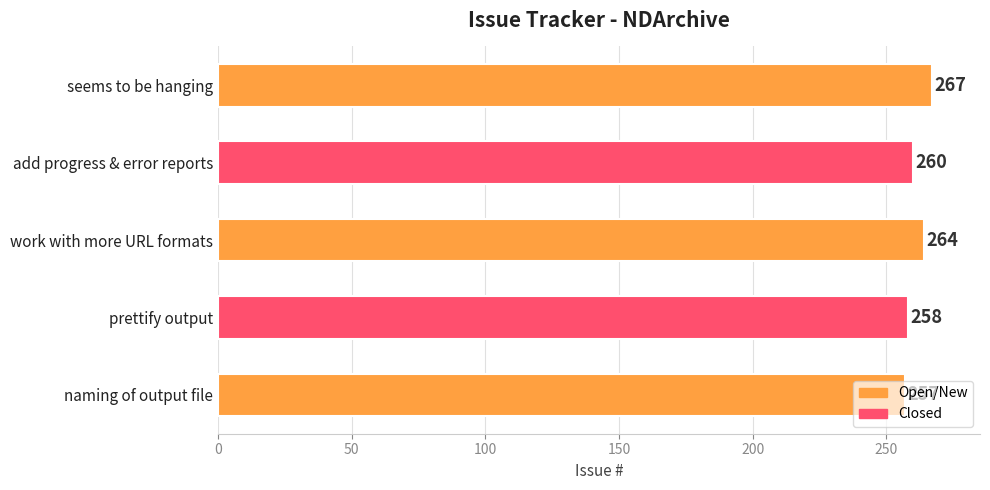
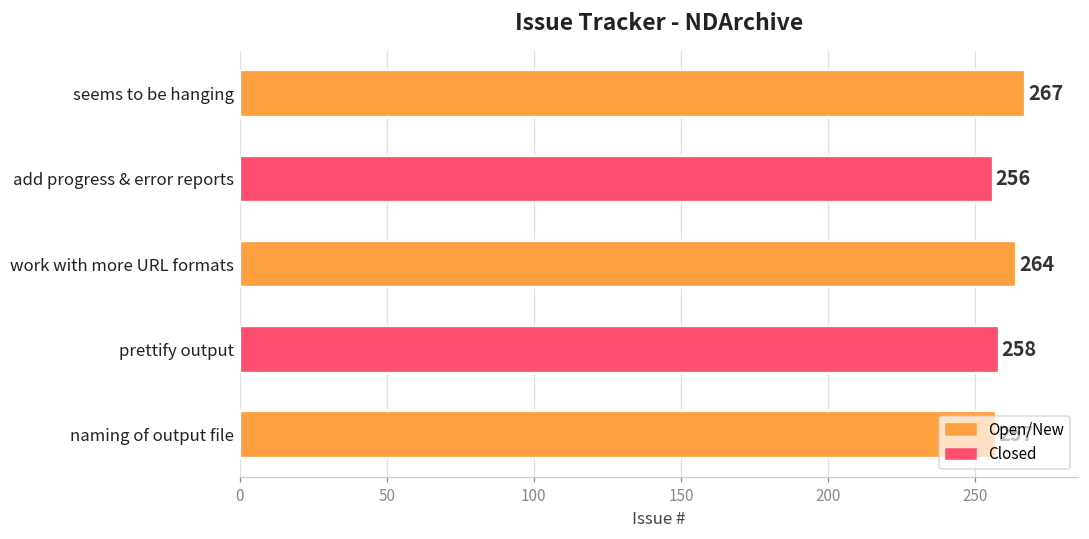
add progress & error reports: 260 -> 256
